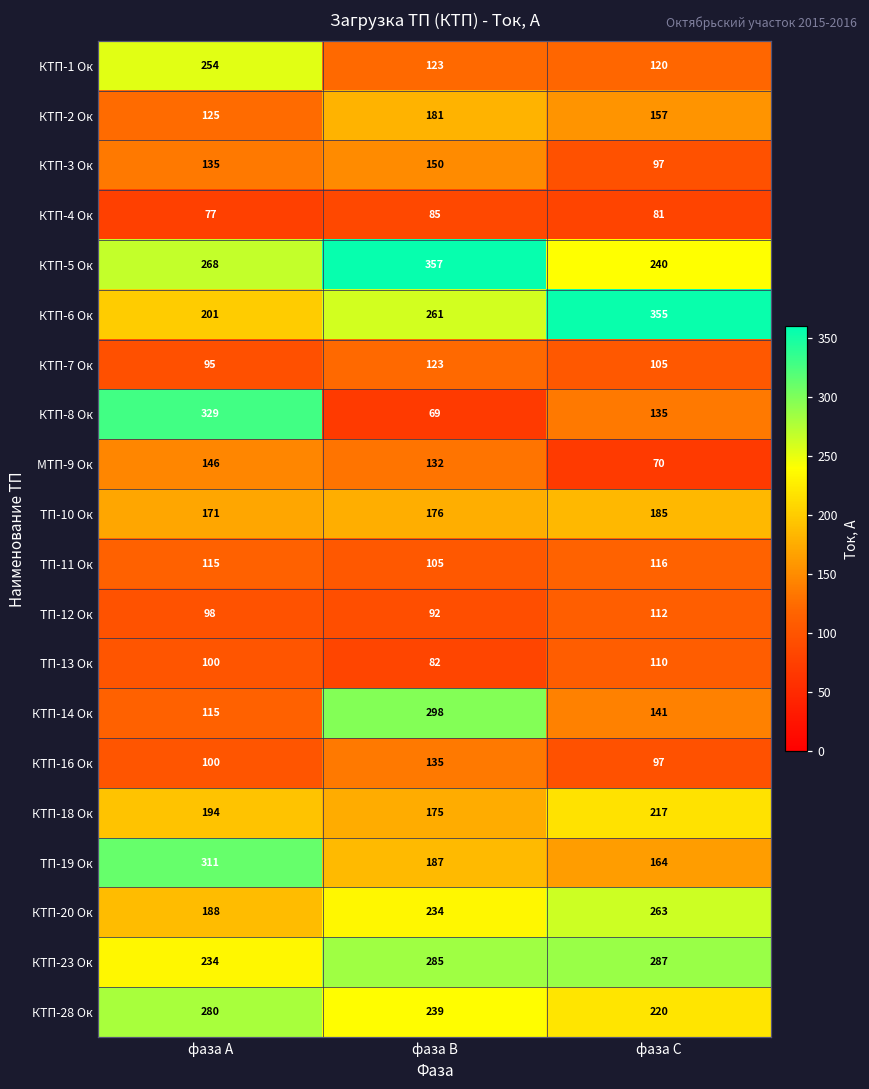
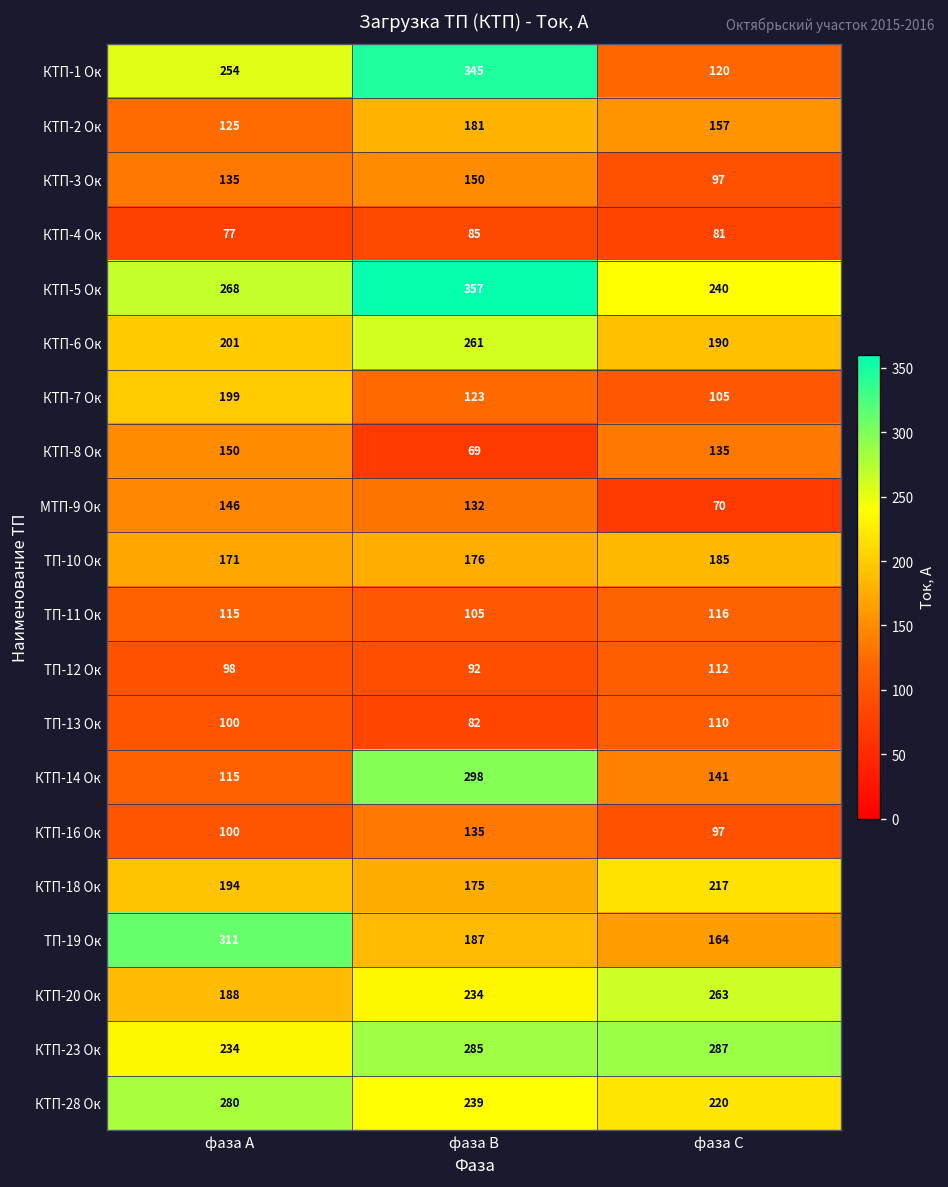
КТП-1 Ок, фаза В: 123 -> 345
КТП-6 Ок, фаза С: 355 -> 190
КТП-7 Ок, фаза А: 95 -> 199
КТП-8 Ок, фаза А: 329 -> 150
